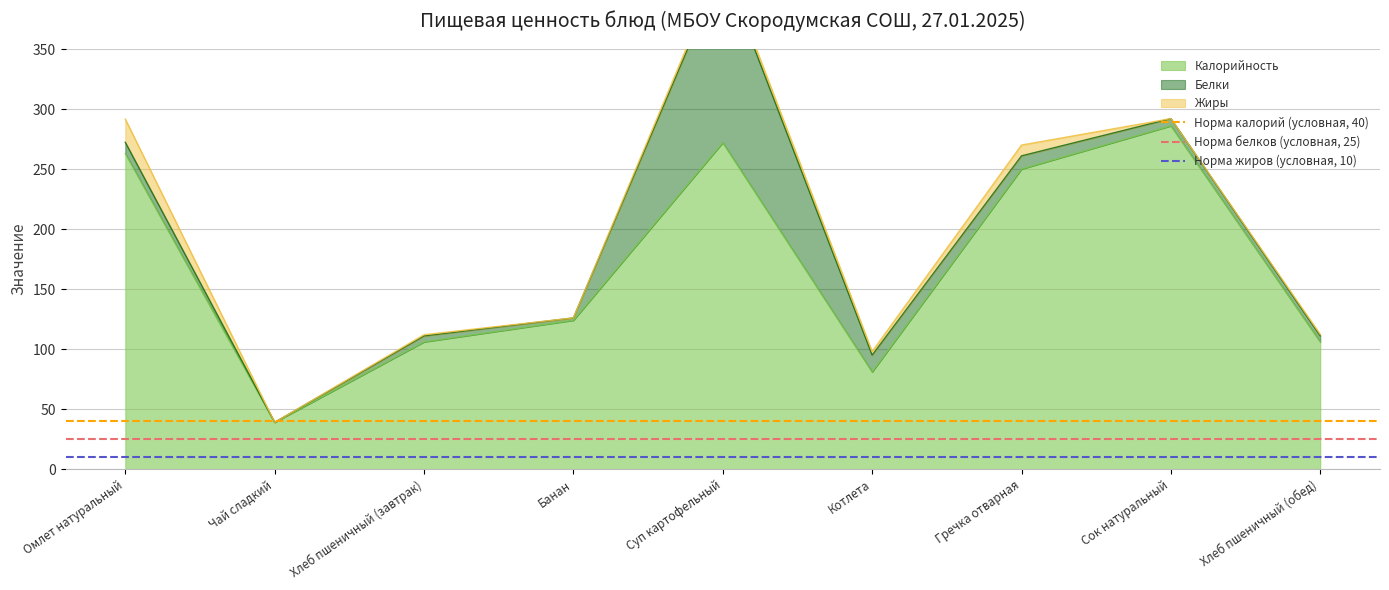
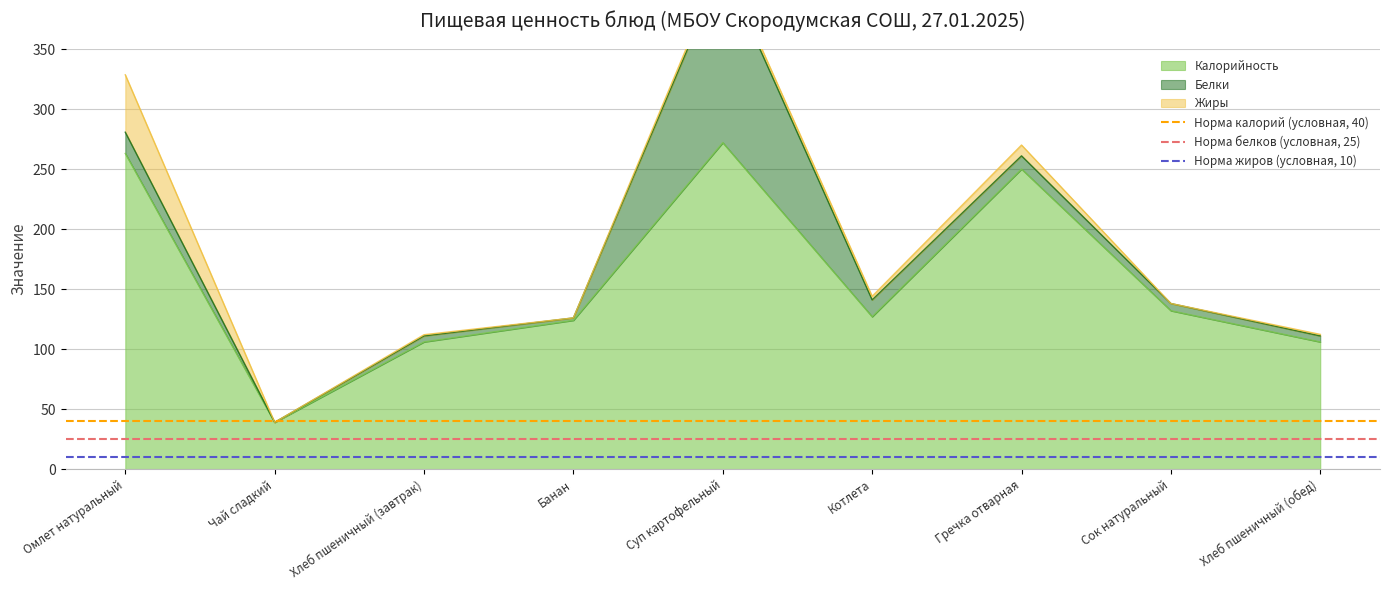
Белки, Омлет натуральный: 9 -> 18
Жиры, Омлет натуральный: 19 -> 48
Калорийность, Котлета: 81 -> 127
Калорийность, Сок натуральный: 286 -> 132
